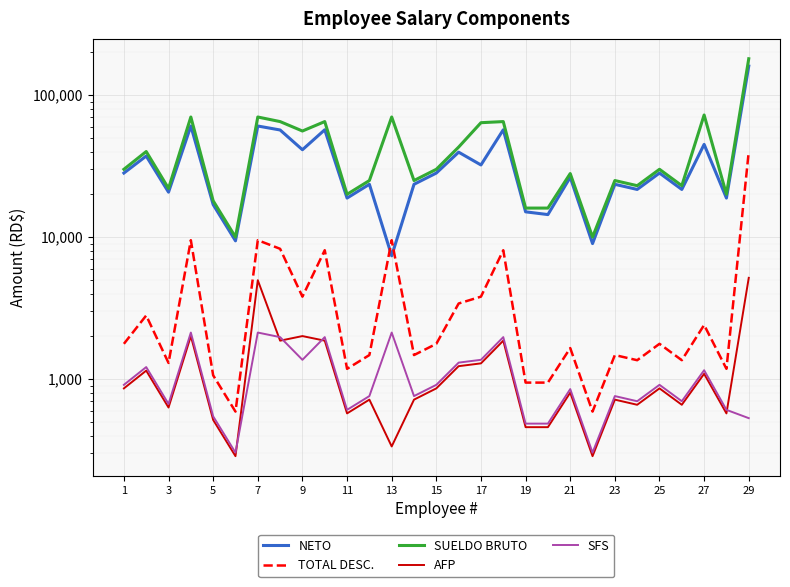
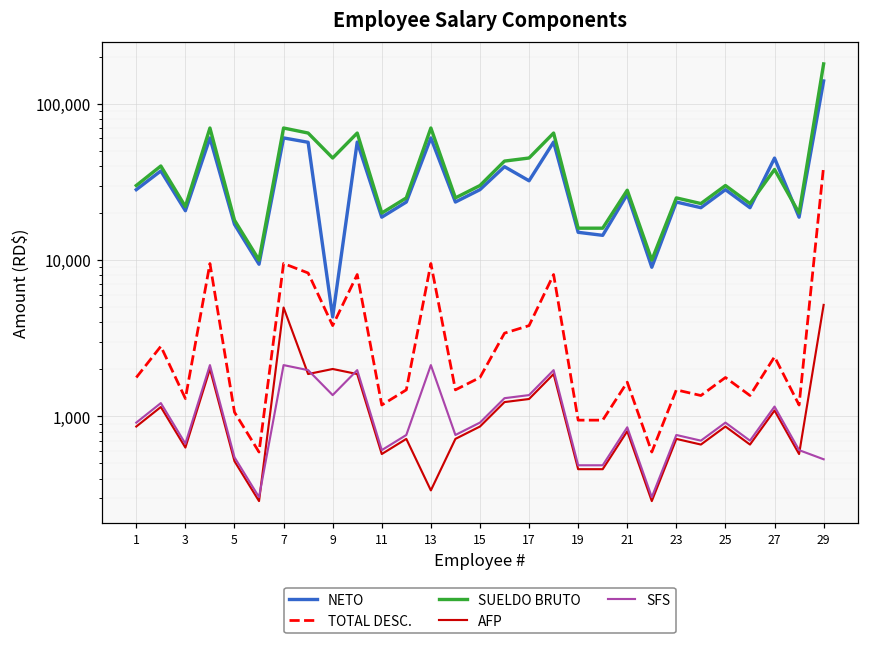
NETO, 9: 41,000 -> 4,300
SUELDO BRUTO, 9: 56,000 -> 45,000
NETO, 13: 7,000 -> 60,000
SUELDO BRUTO, 17: 60,000 -> 45,000
SUELDO BRUTO, 27: 70,000 -> 38,000
NETO, 29: 160,000 -> 140,000
